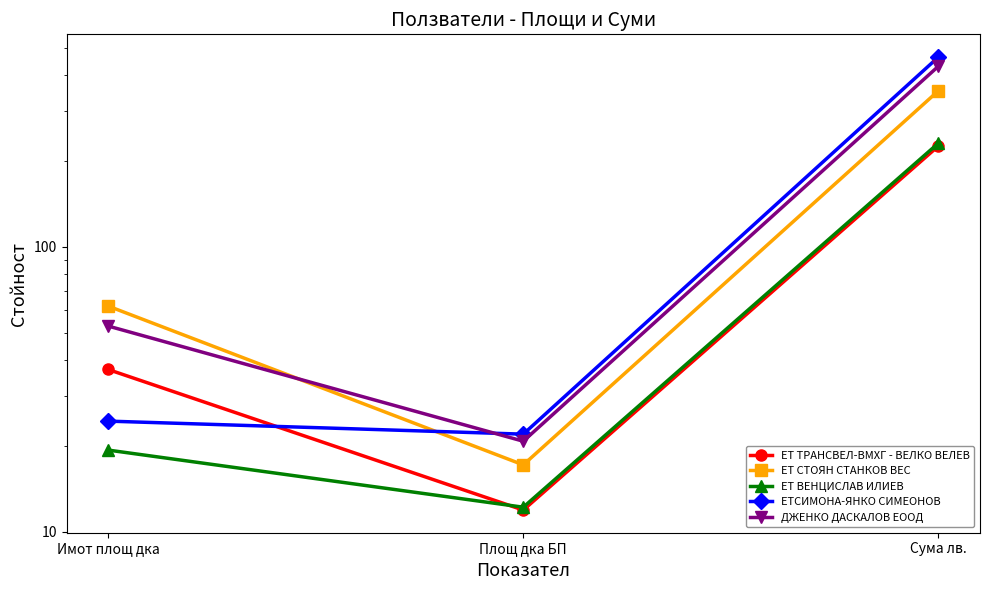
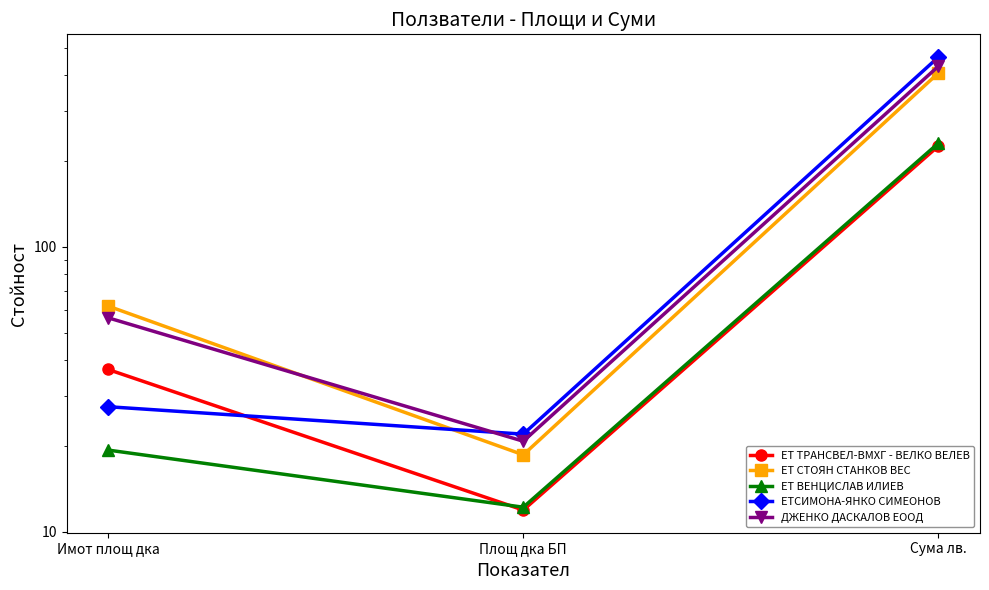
ЕТСИМОНА-ЯНКО СИМЕОНОВ, Имот площ дка: 24 -> 27
ДЖЕНКО ДАСКАЛОВ ЕООД, Имот площ дка: 53 -> 56
ЕТ СТОЯН СТАНКОВ ВЕС, Площ дка БП: 17 -> 19
ЕТ СТОЯН СТАНКОВ ВЕС, Сума лв.: 350 -> 410
